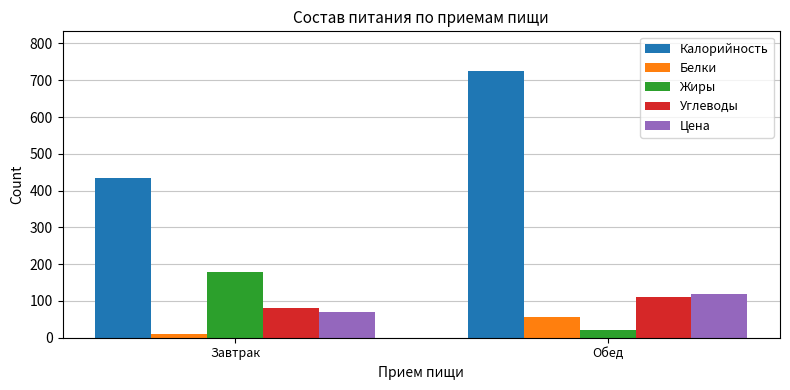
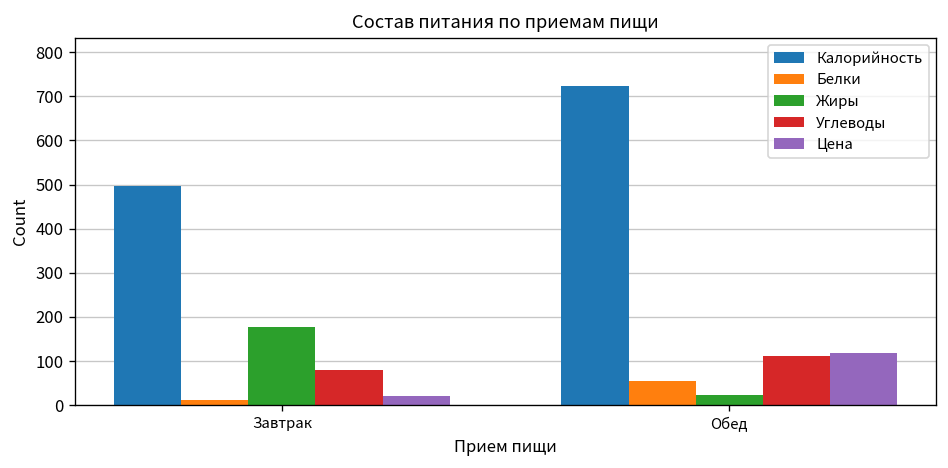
Калорийность, Завтрак: 430 -> 500
Цена, Завтрак: 70 -> 20
